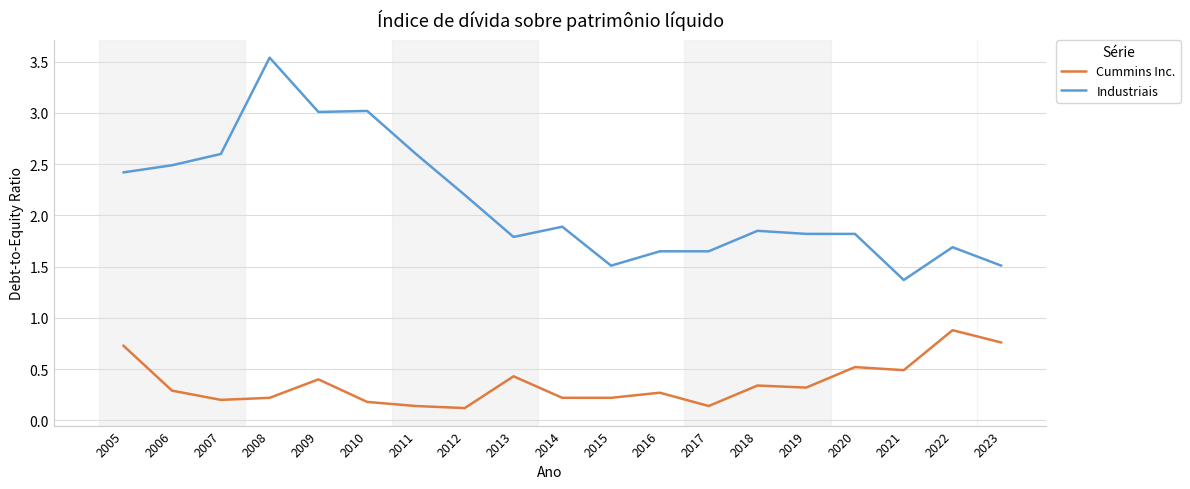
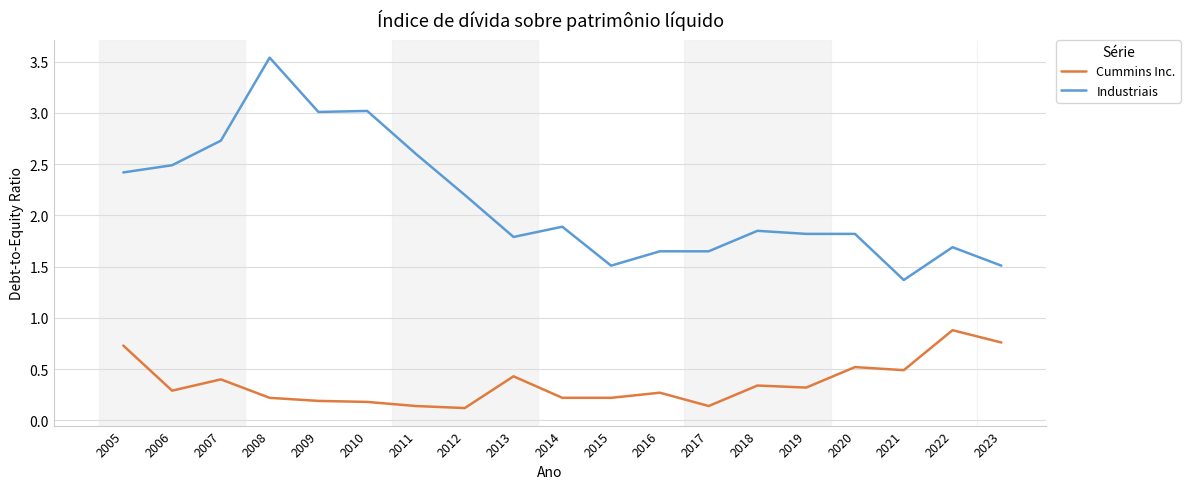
Cummins Inc., 2007: 0.2 -> 0.4
Industriais, 2007: 2.60 -> 2.73
Cummins Inc., 2009: 0.40 -> 0.19
